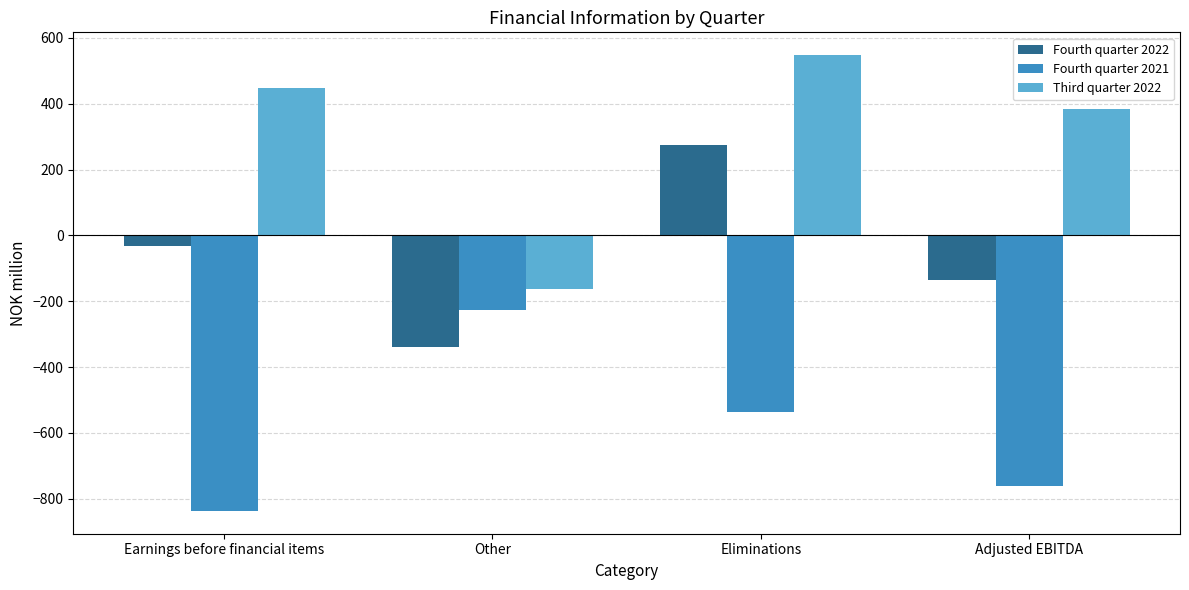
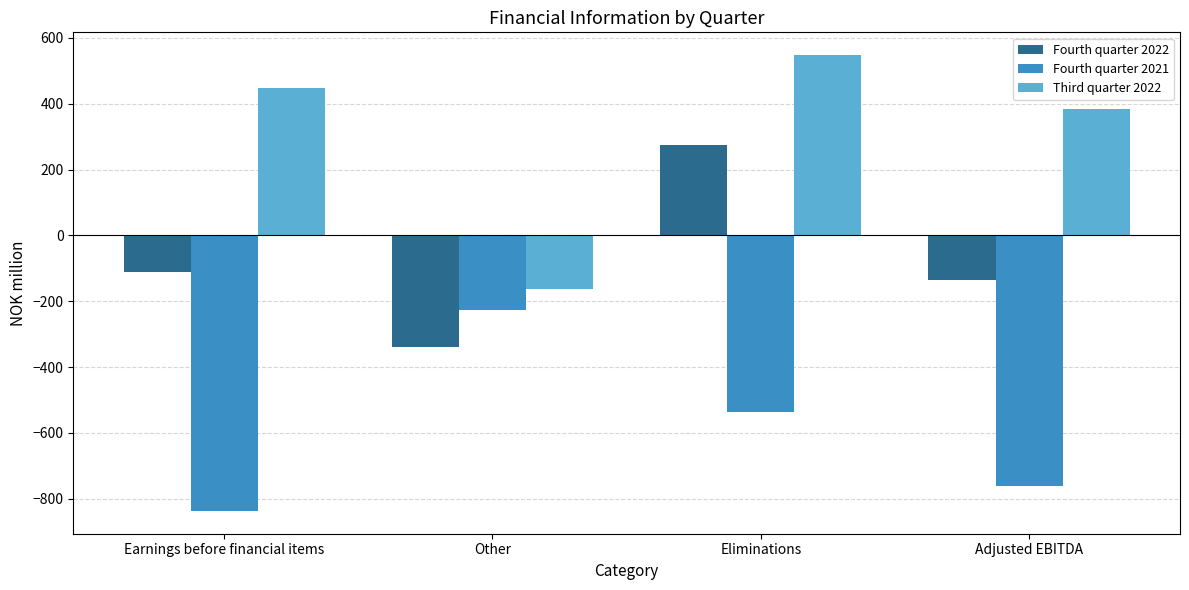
Fourth quarter 2022, Earnings before financial items: -30 -> -110
